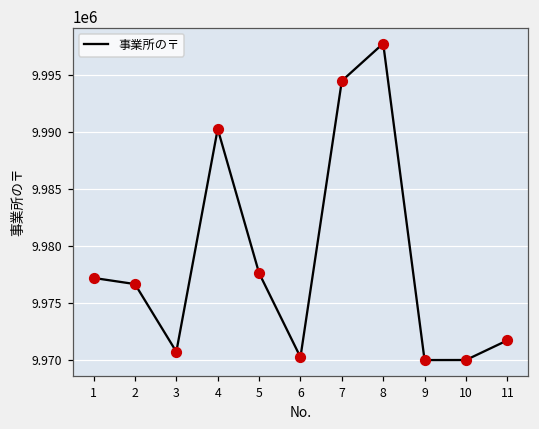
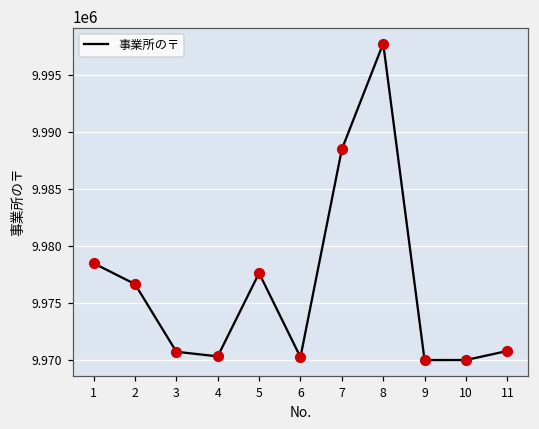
1: 9977200 -> 9978500
4: 9990300 -> 9970300
7: 9994500 -> 9988500
11: 9971800 -> 9970800
